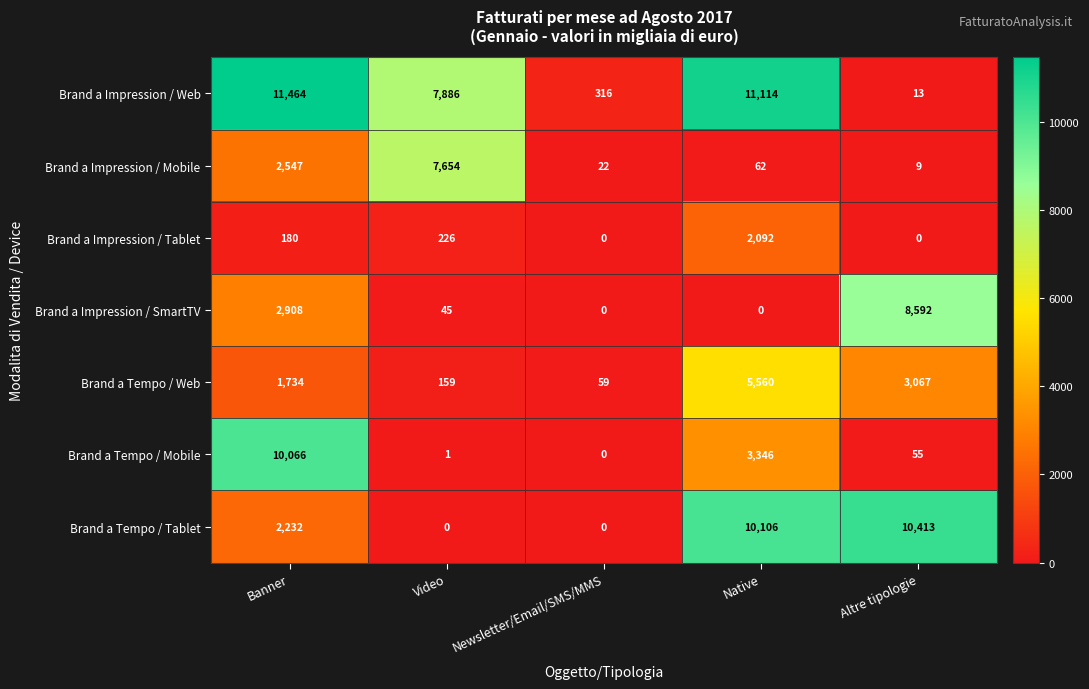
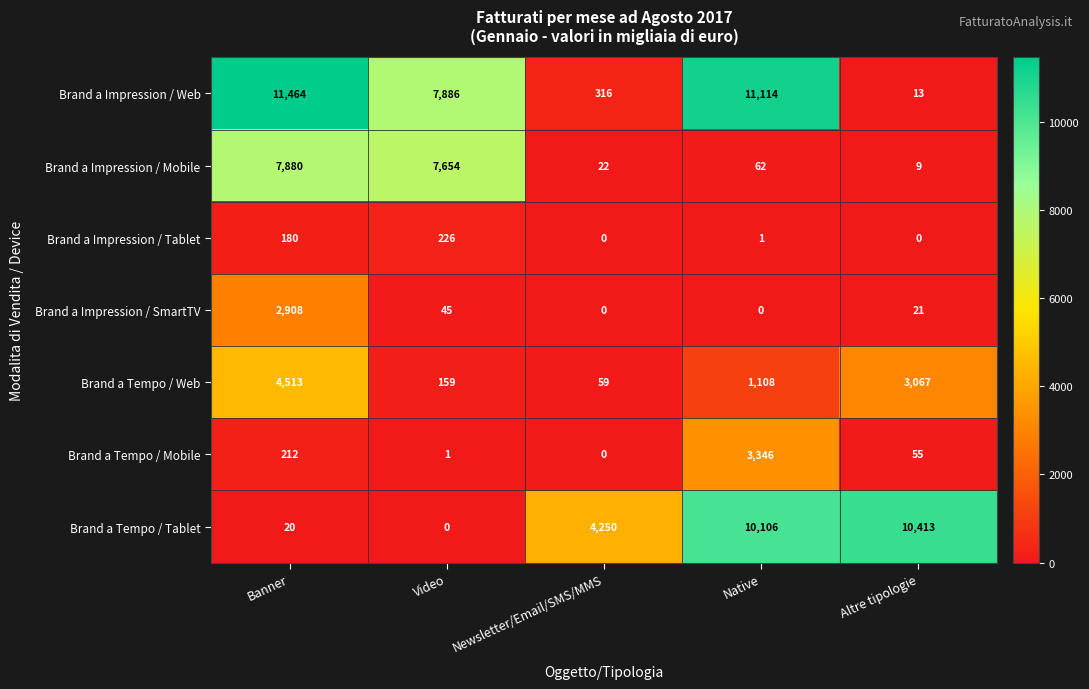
Brand a Impression / Mobile, Banner: 2,547 -> 7,880
Brand a Impression / Tablet, Native: 2,092 -> 1
Brand a Impression / SmartTV, Altre tipologie: 8,592 -> 21
Brand a Tempo / Web, Banner: 1,734 -> 4,513
Brand a Tempo / Web, Native: 5,560 -> 1,108
Brand a Tempo / Mobile, Banner: 10,066 -> 212
Brand a Tempo / Tablet, Banner: 2,232 -> 20
Brand a Tempo / Tablet, Newsletter/Email/SMS/MMS: 0 -> 4,250
